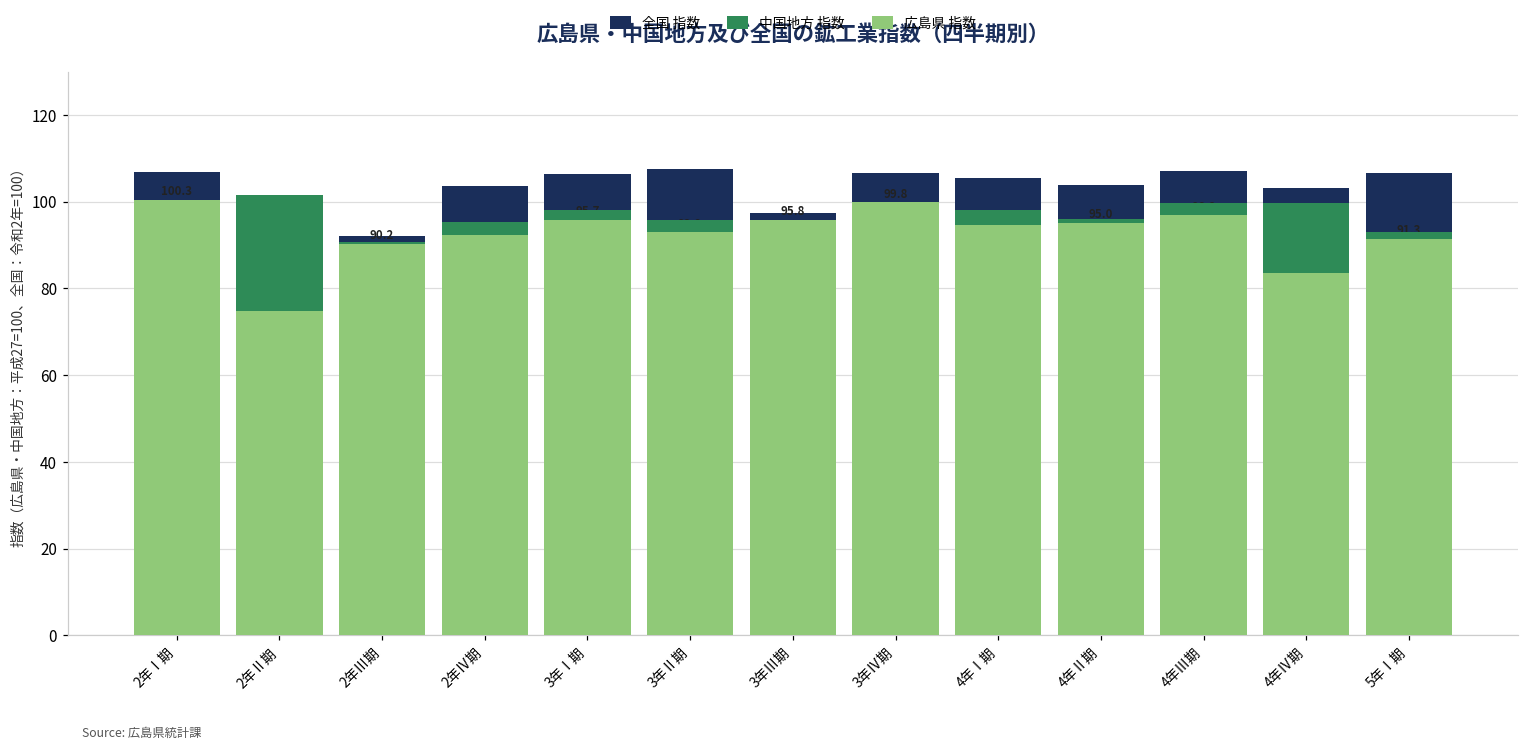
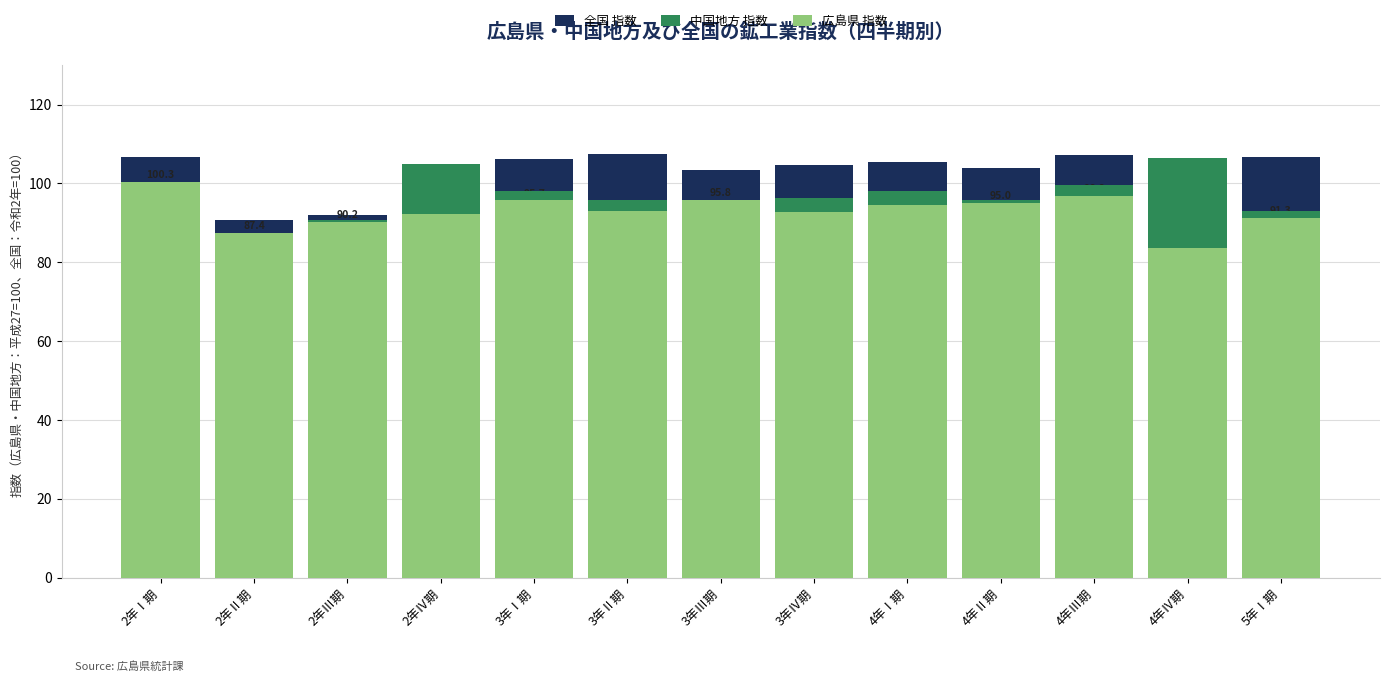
中国地方 指数, 2年Ⅱ期: 102 -> 79
広島県 指数, 2年Ⅱ期: 75 -> 87
中国地方 指数, 2年Ⅳ期: 95 -> 105
全国 指数, 3年Ⅲ期: 97 -> 103
全国 指数, 3年Ⅳ期: 107 -> 105
広島県 指数, 3年Ⅳ期: 100 -> 93
中国地方 指数, 4年Ⅳ期: 100 -> 106
